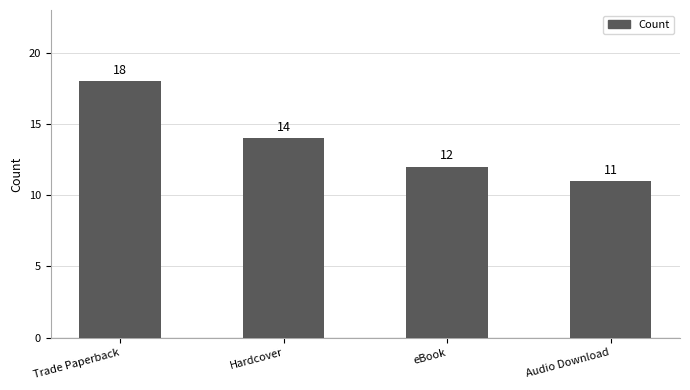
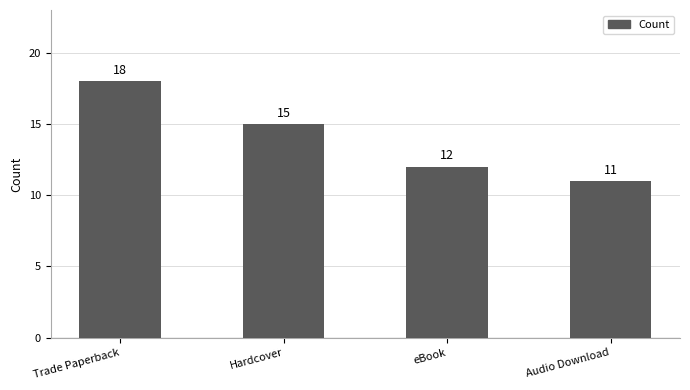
Hardcover: 14 -> 15
